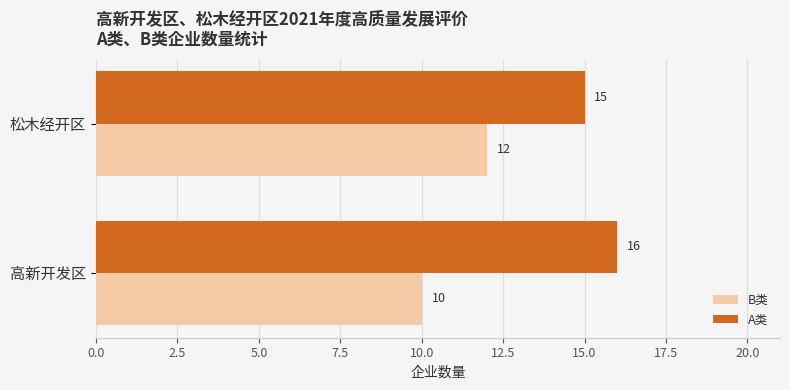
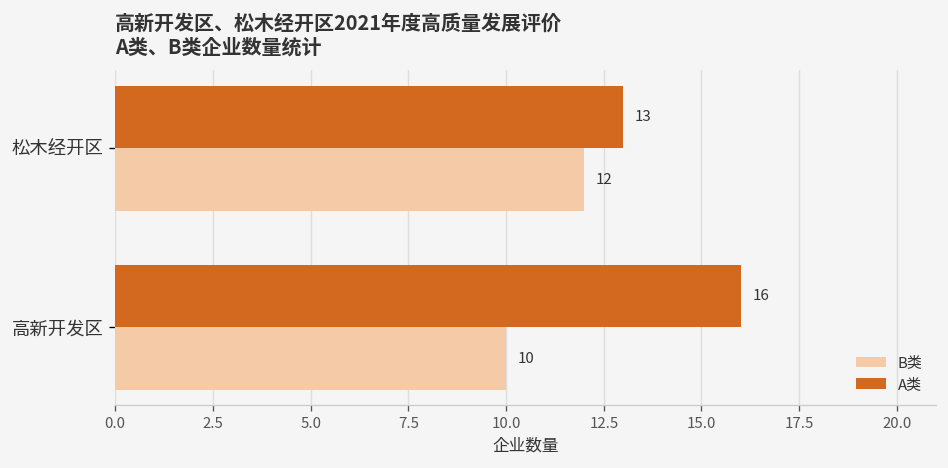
A类, 松木经开区: 15 -> 13
